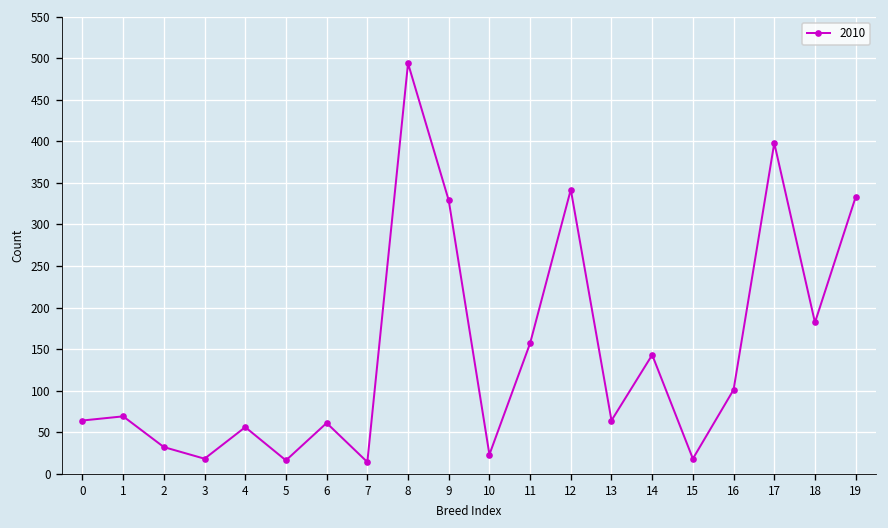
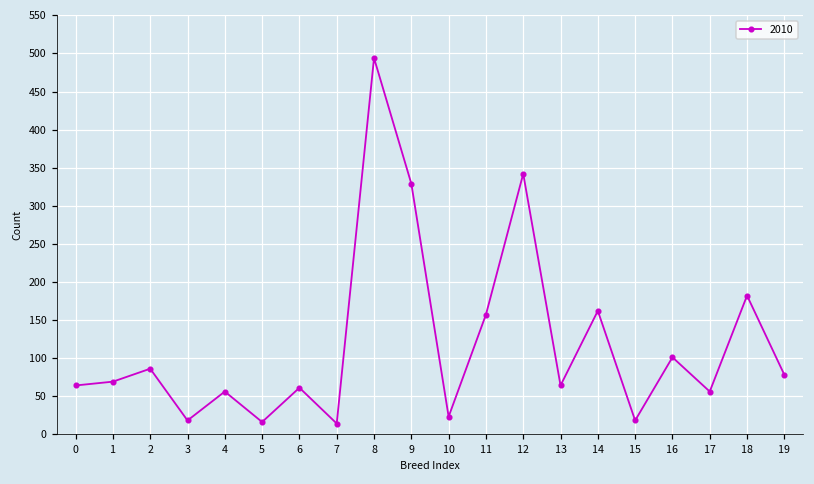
2: 30 -> 90
14: 140 -> 160
17: 400 -> 60
19: 330 -> 80
